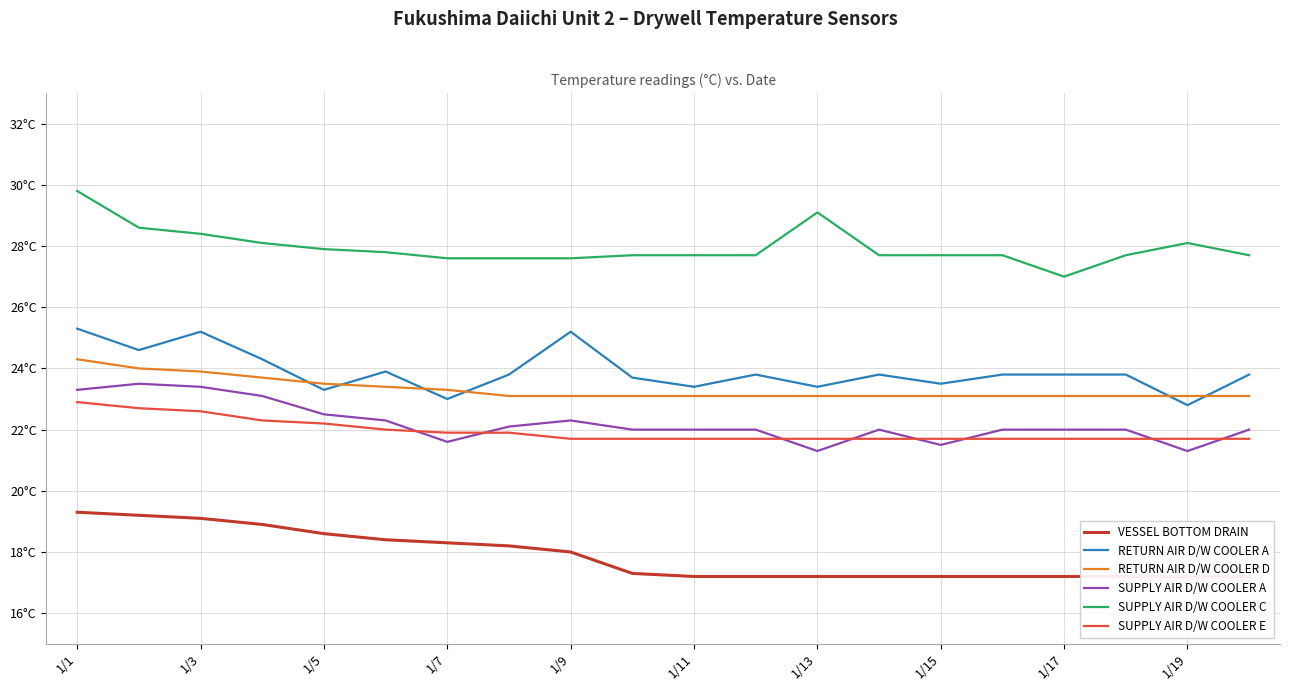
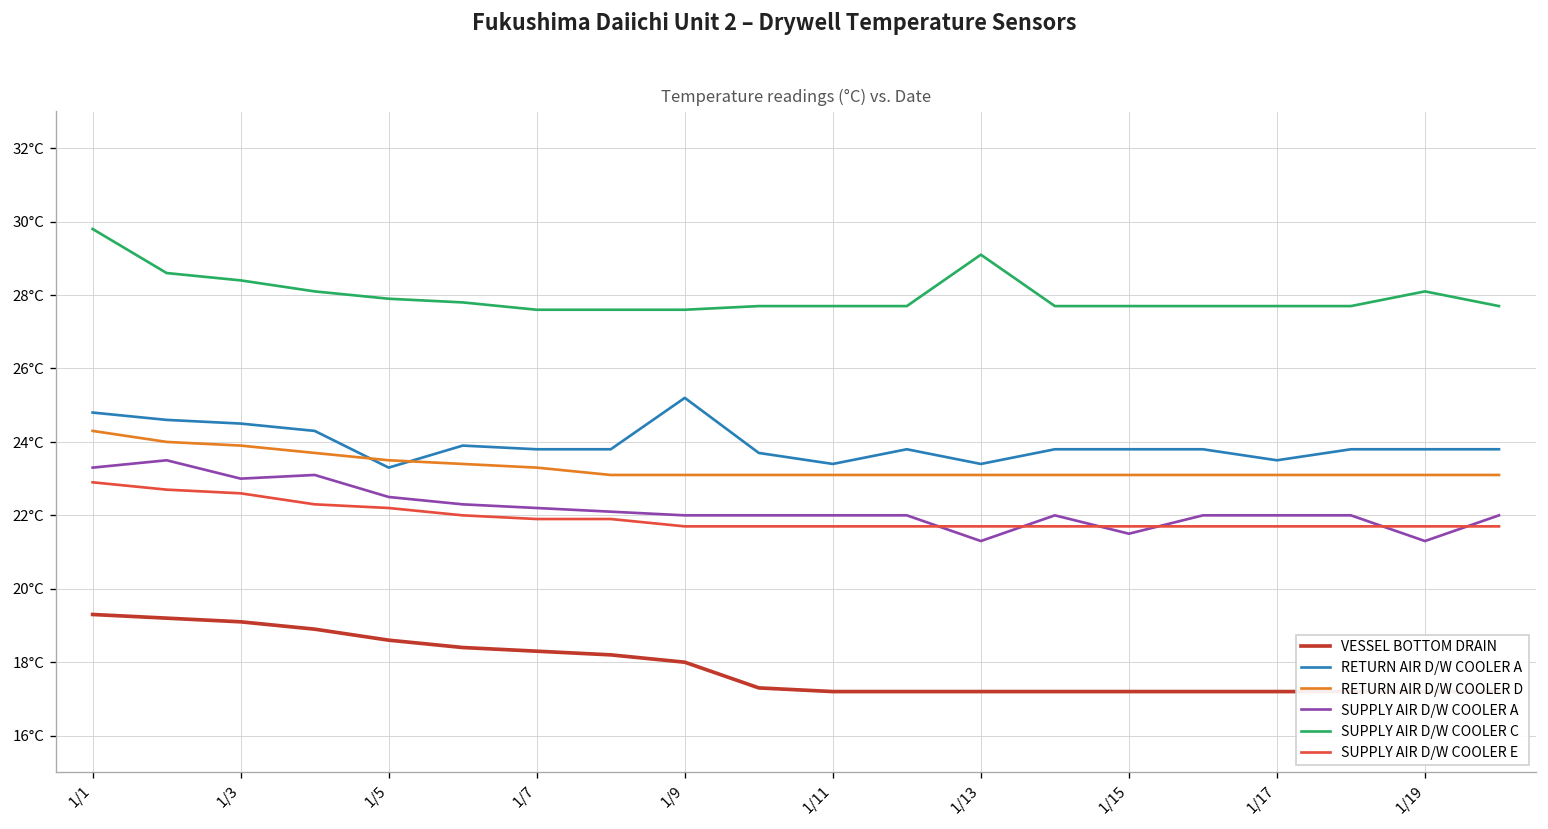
RETURN AIR D/W COOLER A, 1/1: 25.3°C -> 24.8°C
RETURN AIR D/W COOLER A, 1/3: 25.2°C -> 24.5°C
SUPPLY AIR D/W COOLER A, 1/3: 23.4°C -> 23.0°C
RETURN AIR D/W COOLER A, 1/7: 23.0°C -> 23.8°C
SUPPLY AIR D/W COOLER A, 1/7: 21.6°C -> 22.2°C
SUPPLY AIR D/W COOLER A, 1/9: 22.3°C -> 22.0°C
RETURN AIR D/W COOLER A, 1/15: 23.5°C -> 23.8°C
RETURN AIR D/W COOLER A, 1/17: 23.8°C -> 23.5°C
SUPPLY AIR D/W COOLER C, 1/17: 27.0°C -> 27.7°C
RETURN AIR D/W COOLER A, 1/19: 22.8°C -> 23.8°C
